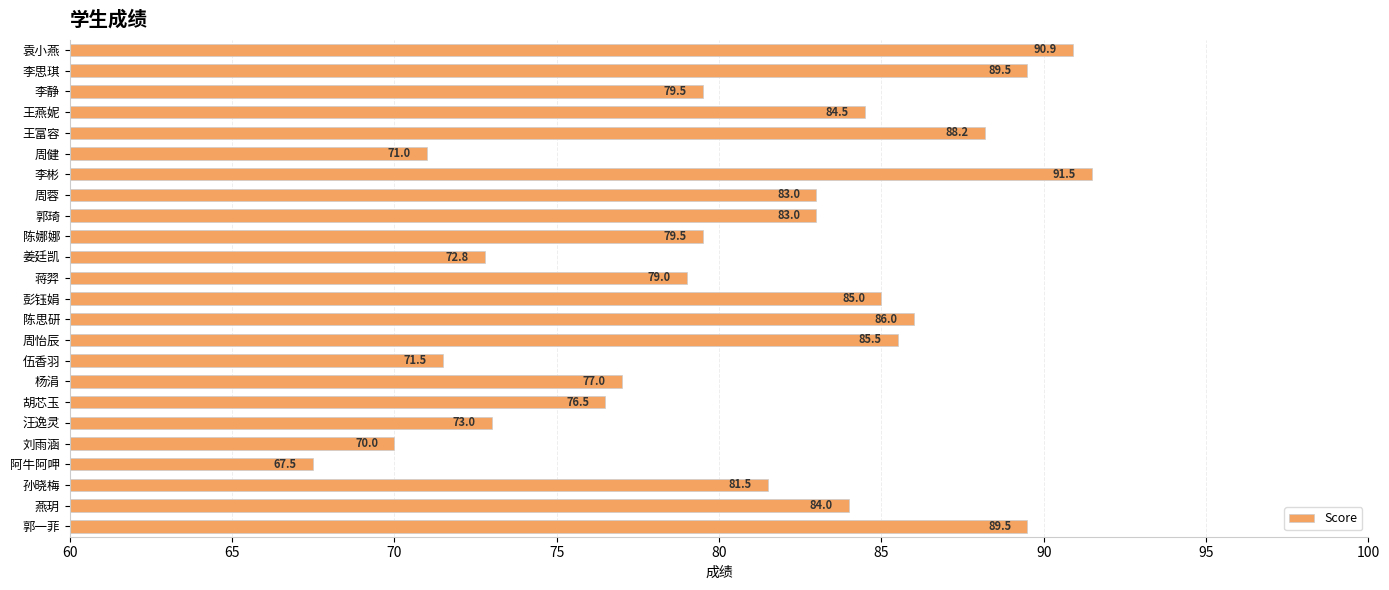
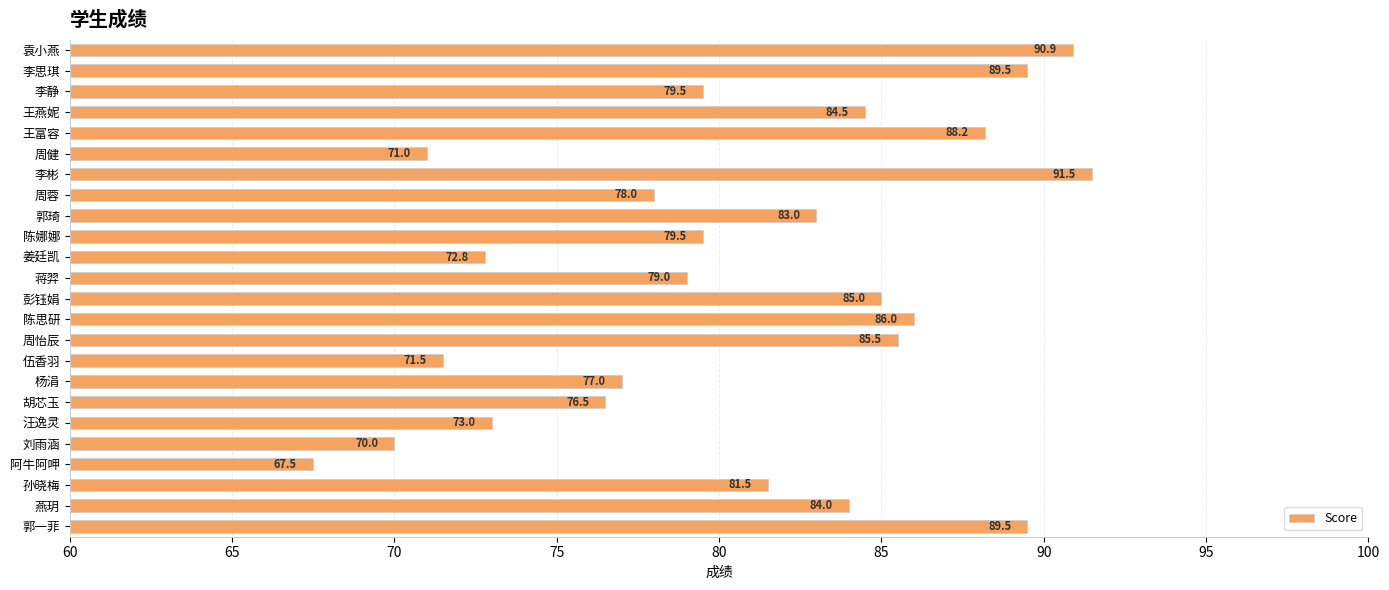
周蓉: 83.0 -> 78.0
